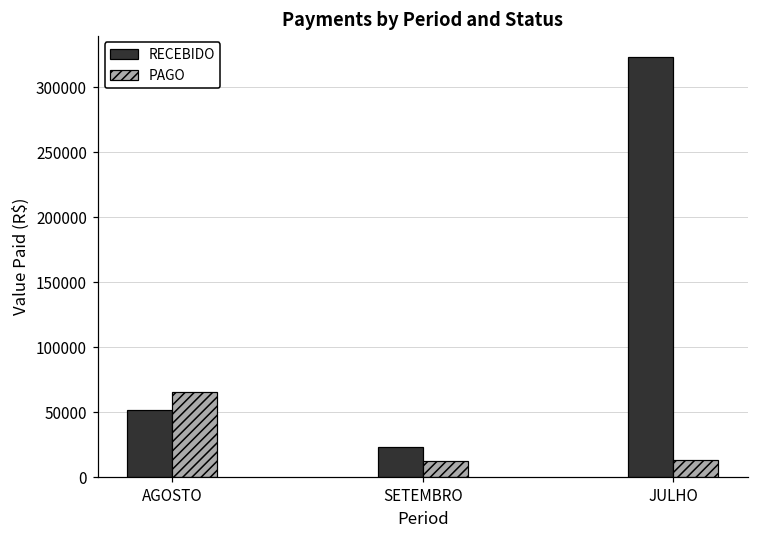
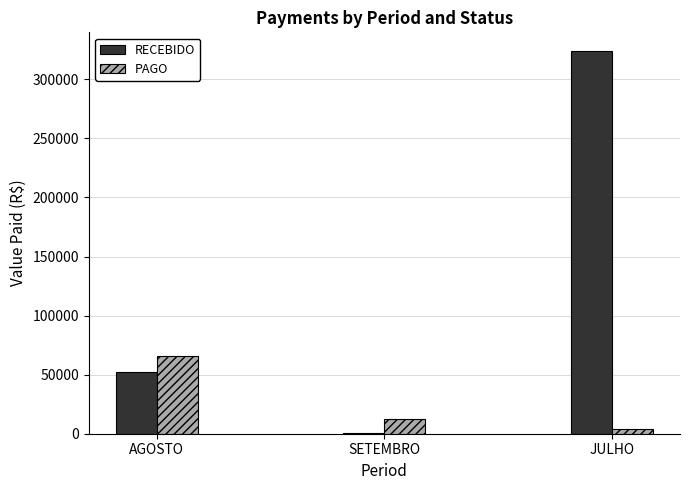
RECEBIDO, SETEMBRO: 23000 -> 1000
PAGO, JULHO: 13000 -> 4000
